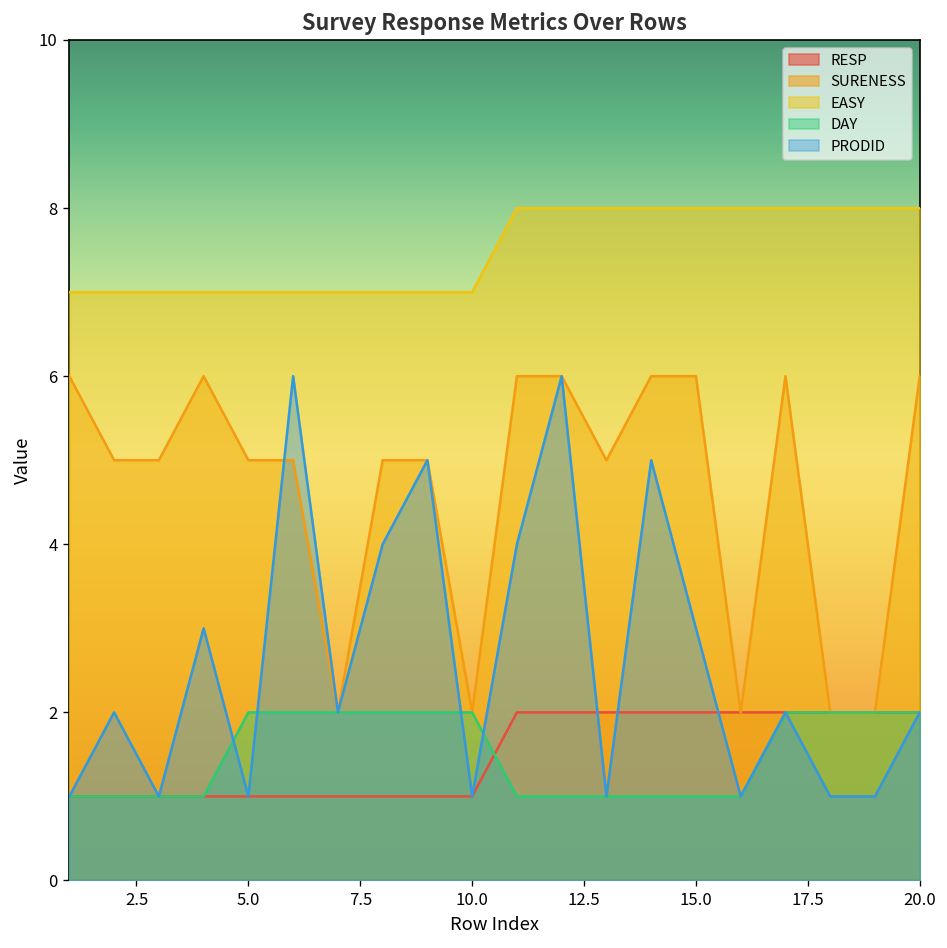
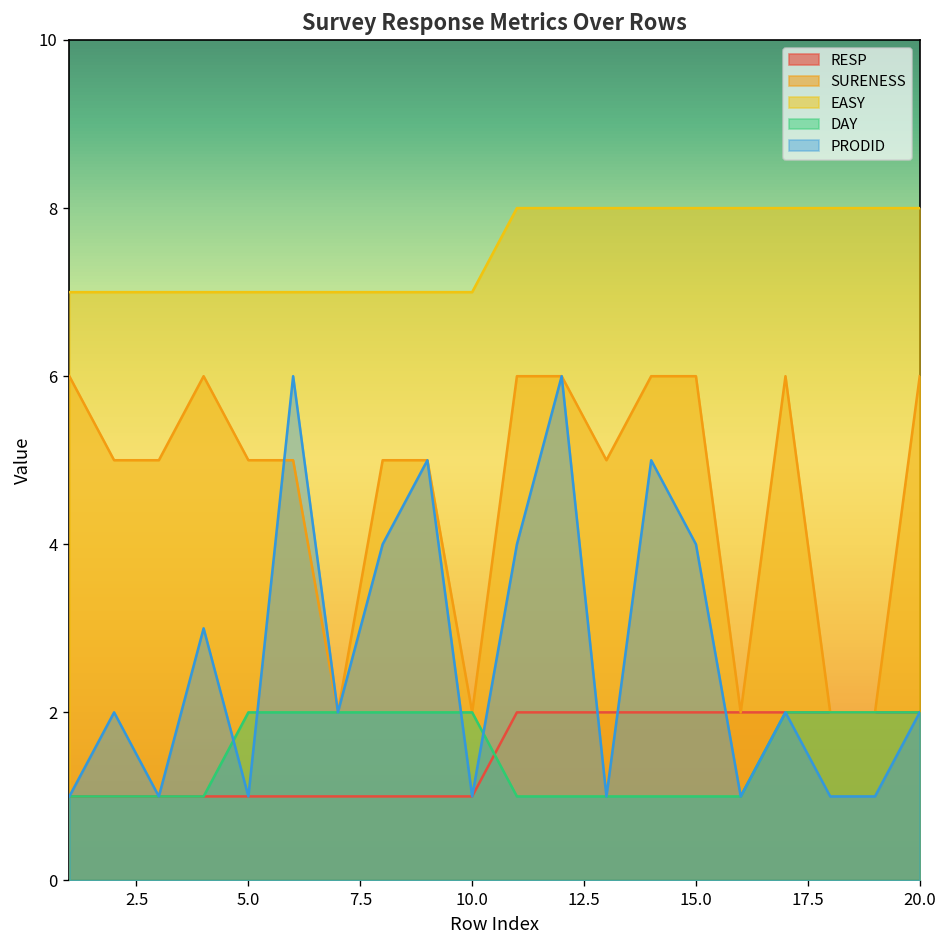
PRODID, 15.0: 3 -> 4
